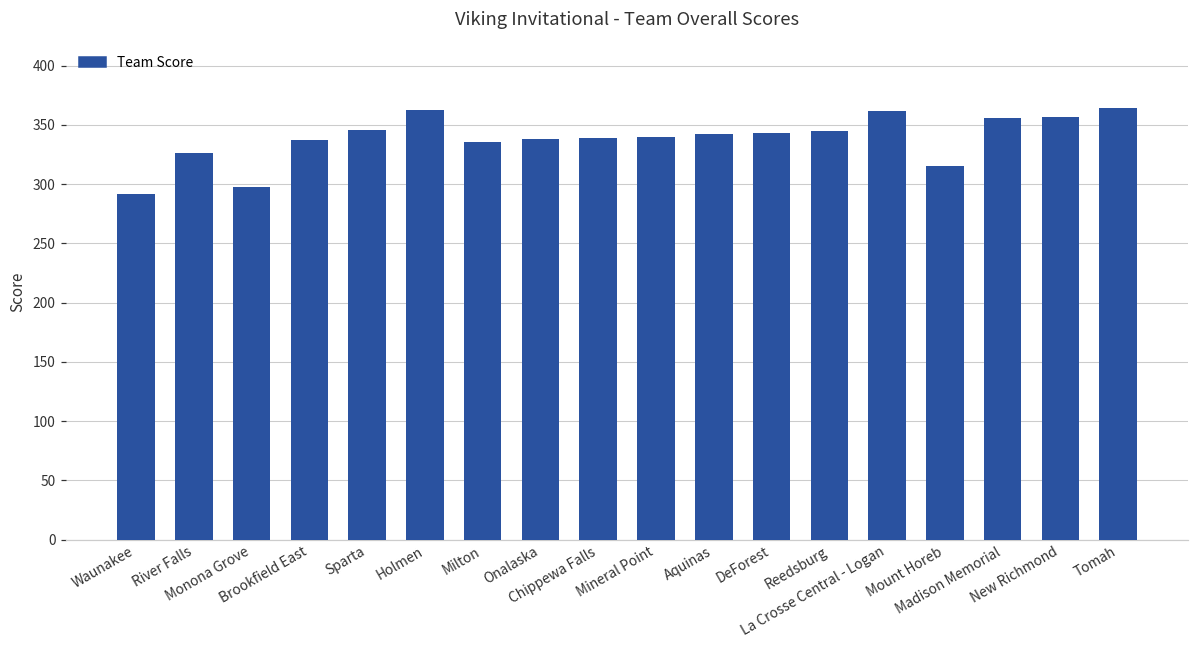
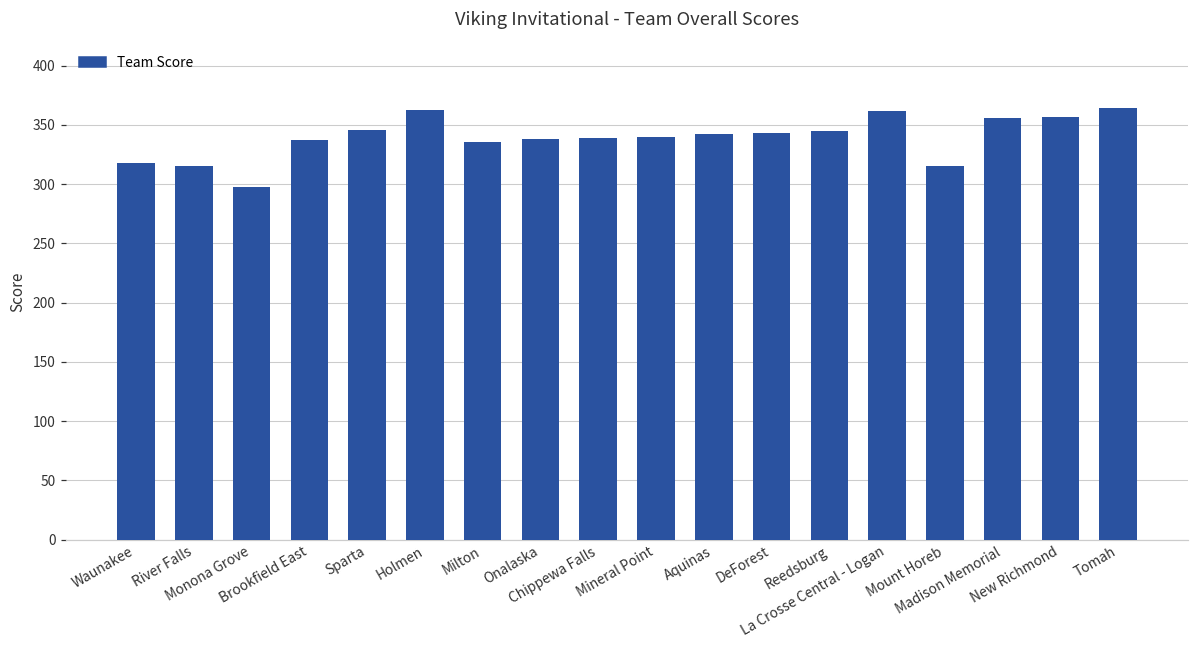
Waunakee: 292 -> 318
River Falls: 326 -> 315
